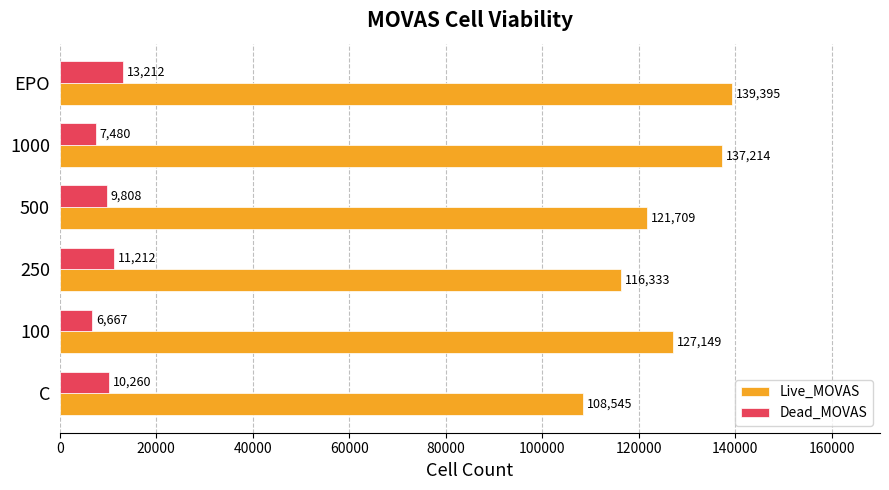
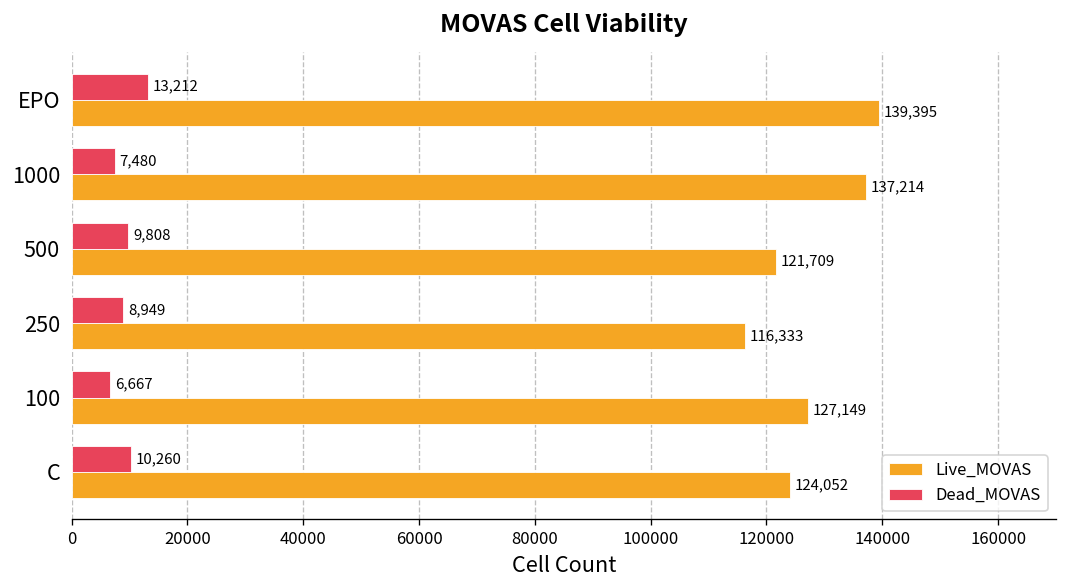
Dead_MOVAS, 250: 11,212 -> 8,949
Live_MOVAS, C: 108,545 -> 124,052
